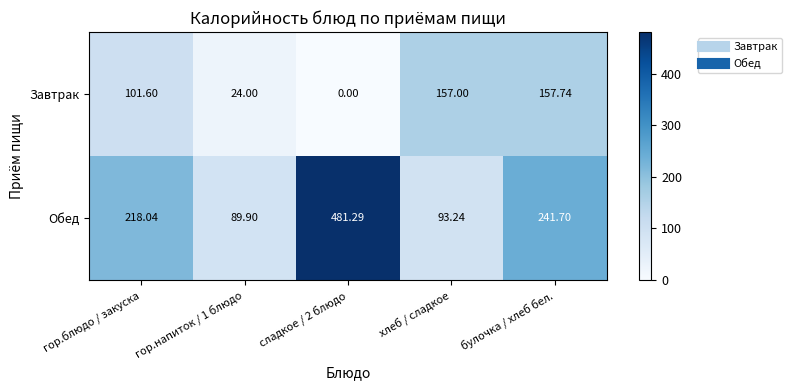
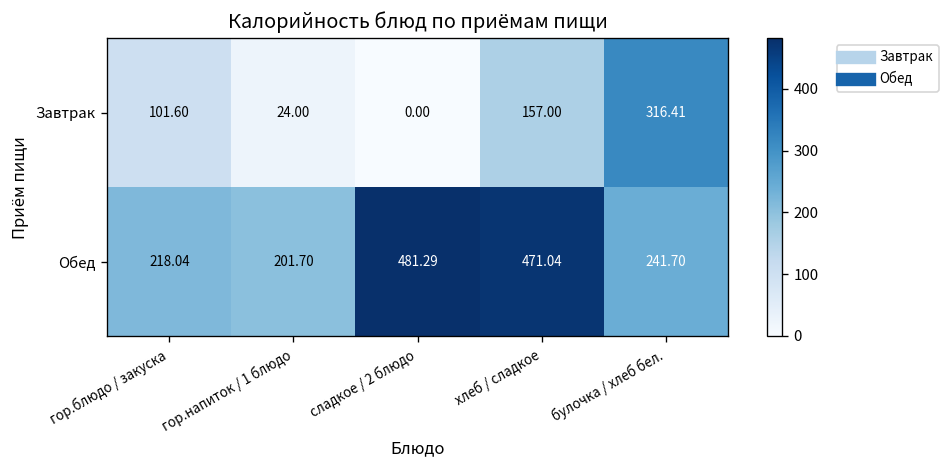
Завтрак, булочка / хлеб бел.: 157.74 -> 316.41
Обед, гор.напиток / 1 блюдо: 89.90 -> 201.70
Обед, хлеб / сладкое: 93.24 -> 471.04
